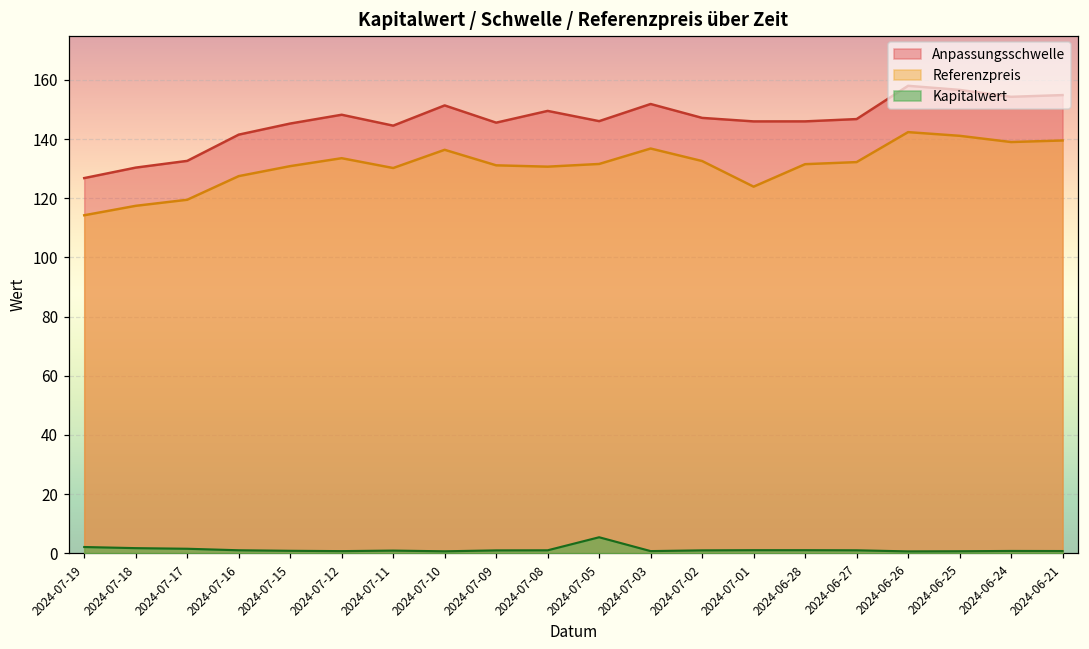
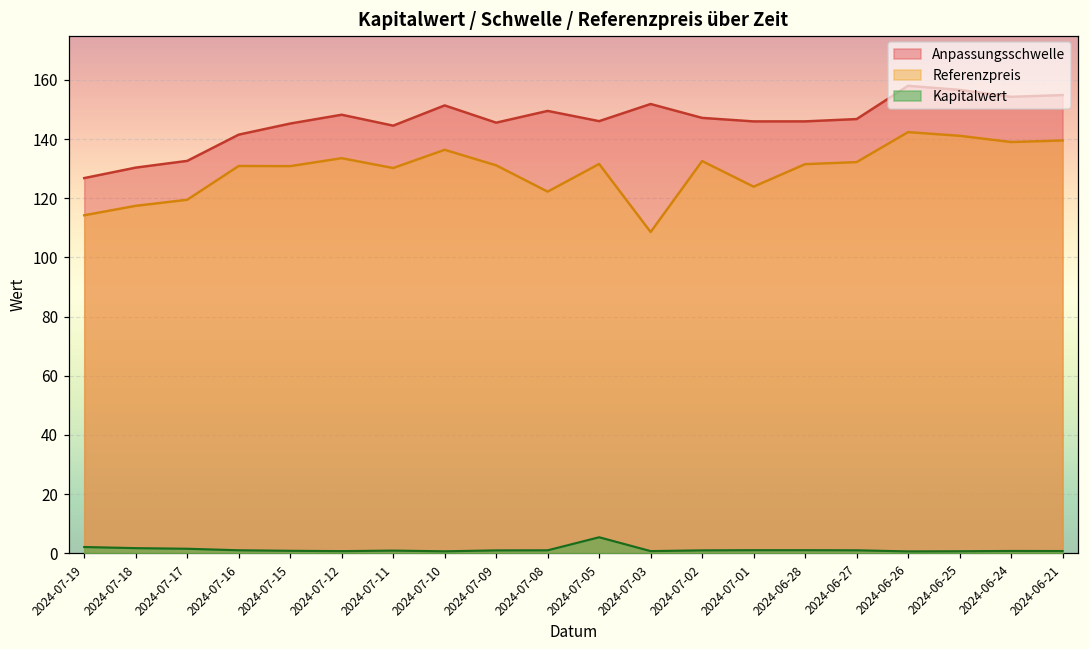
Referenzpreis, 2024-07-16: 127 -> 131
Referenzpreis, 2024-07-08: 131 -> 122
Referenzpreis, 2024-07-03: 137 -> 109
